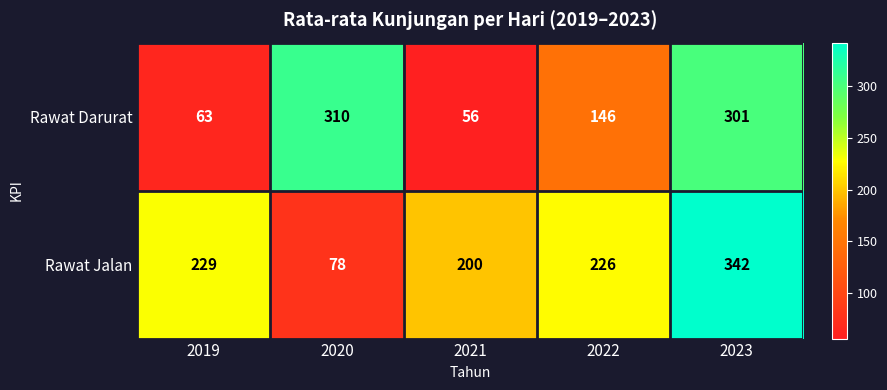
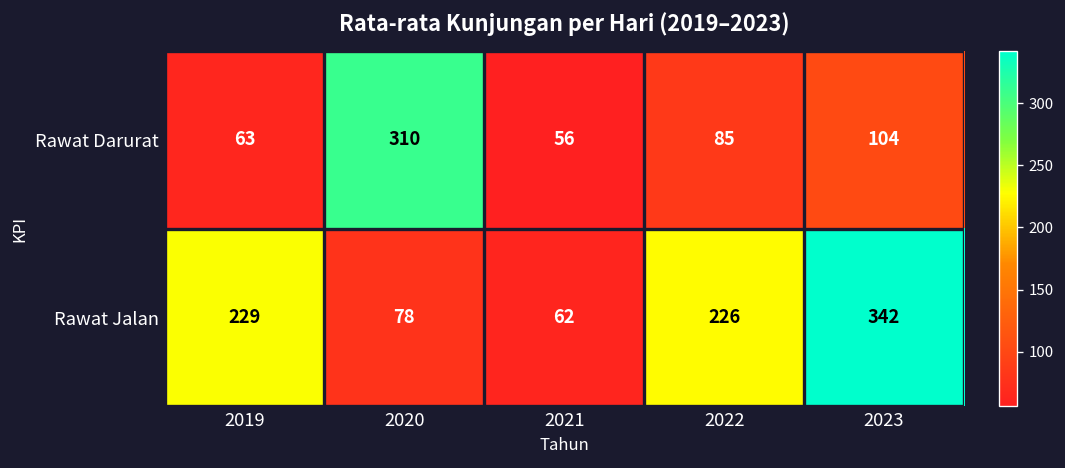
Rawat Darurat, 2022: 146 -> 85
Rawat Darurat, 2023: 301 -> 104
Rawat Jalan, 2021: 200 -> 62
